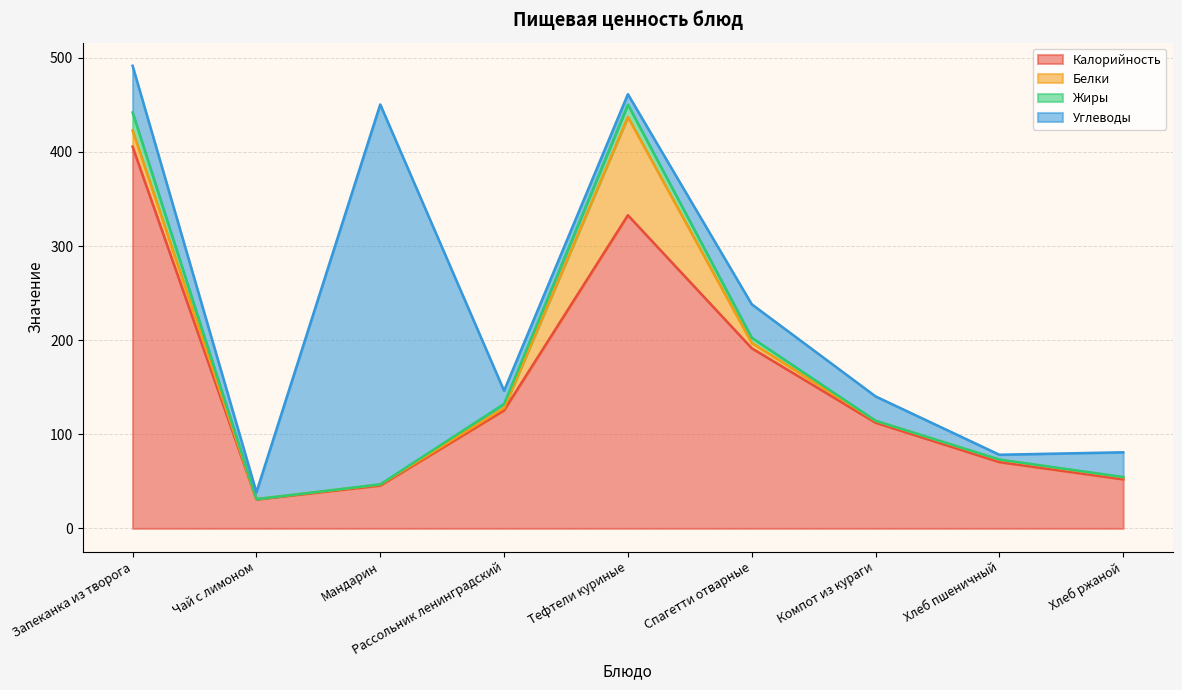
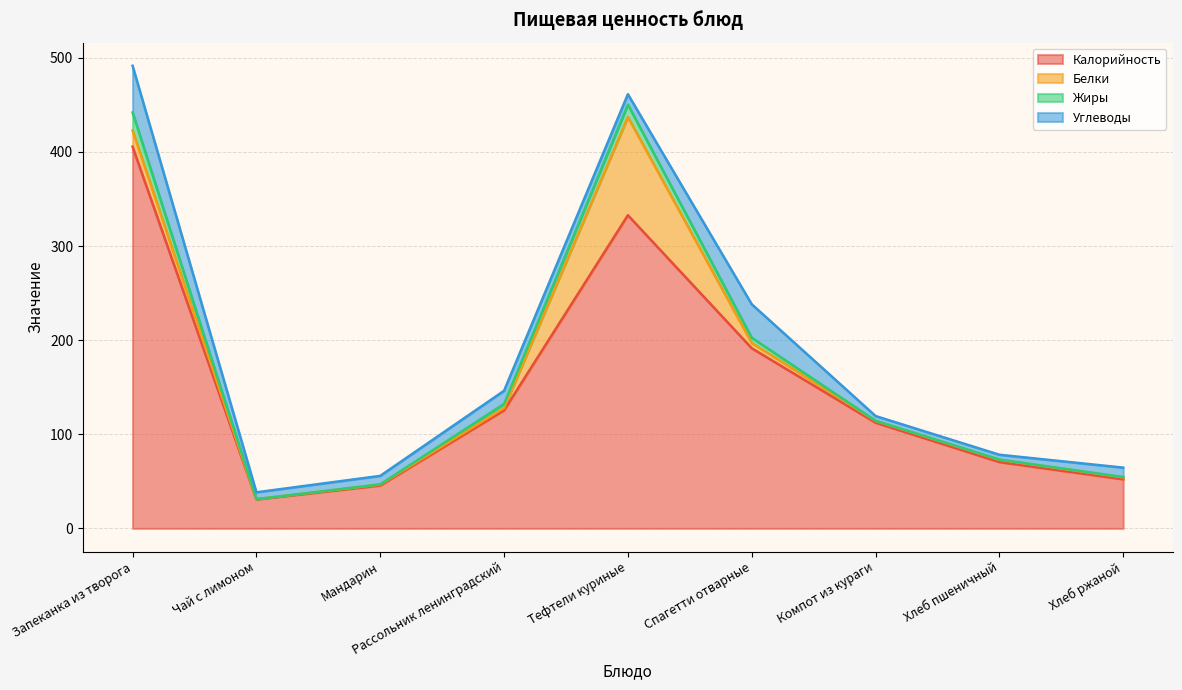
Углеводы, Мандарин: 400 -> 10
Углеводы, Компот из кураги: 30 -> 10
Углеводы, Хлеб ржаной: 30 -> 10
